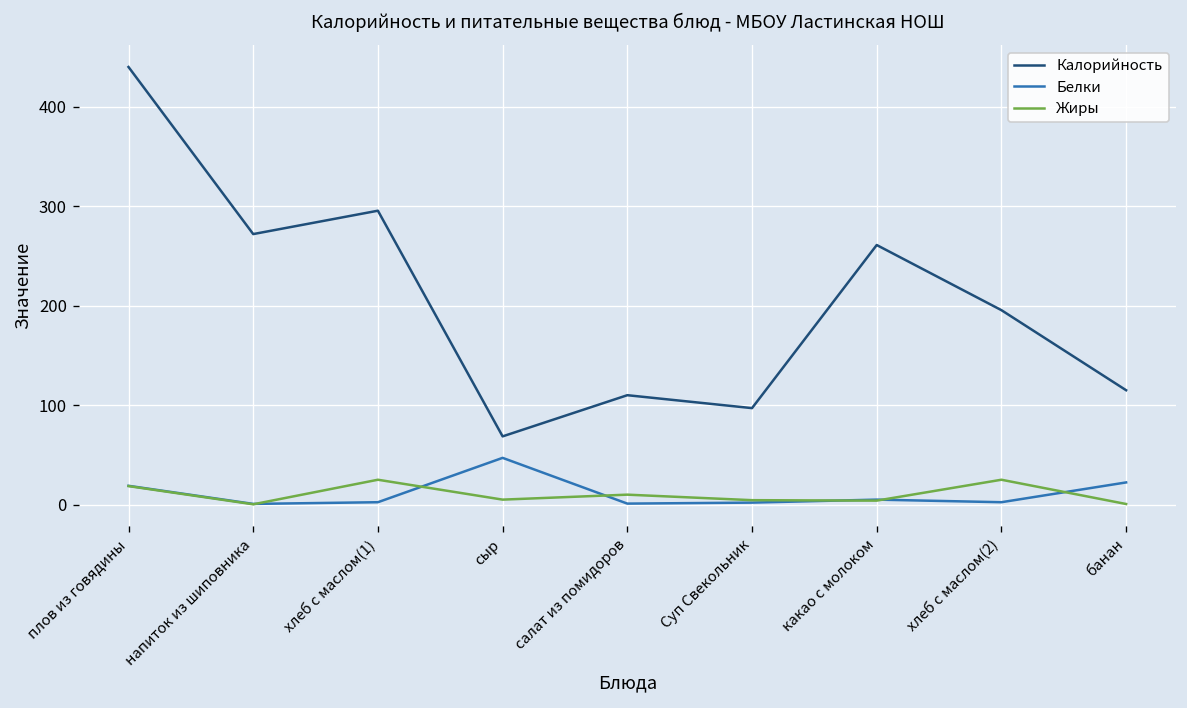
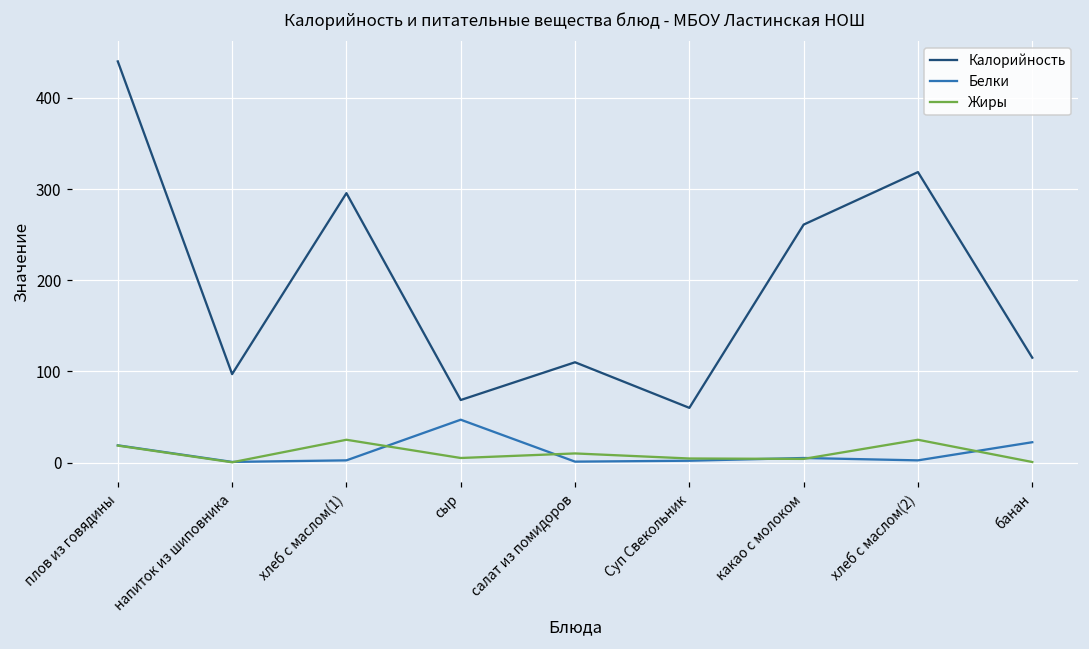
Калорийность, напиток из шиповника: 270 -> 100
Калорийность, Суп Свекольник: 100 -> 60
Калорийность, хлеб с маслом(2): 200 -> 320
